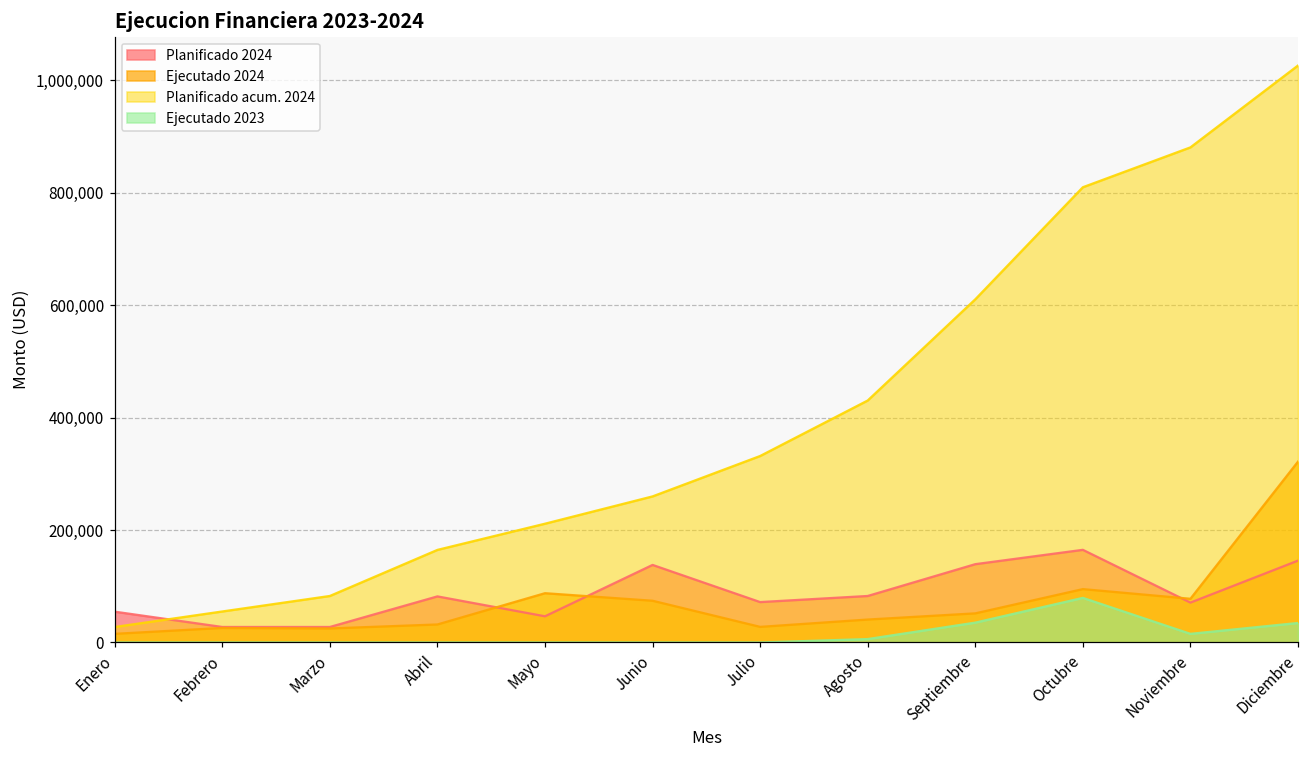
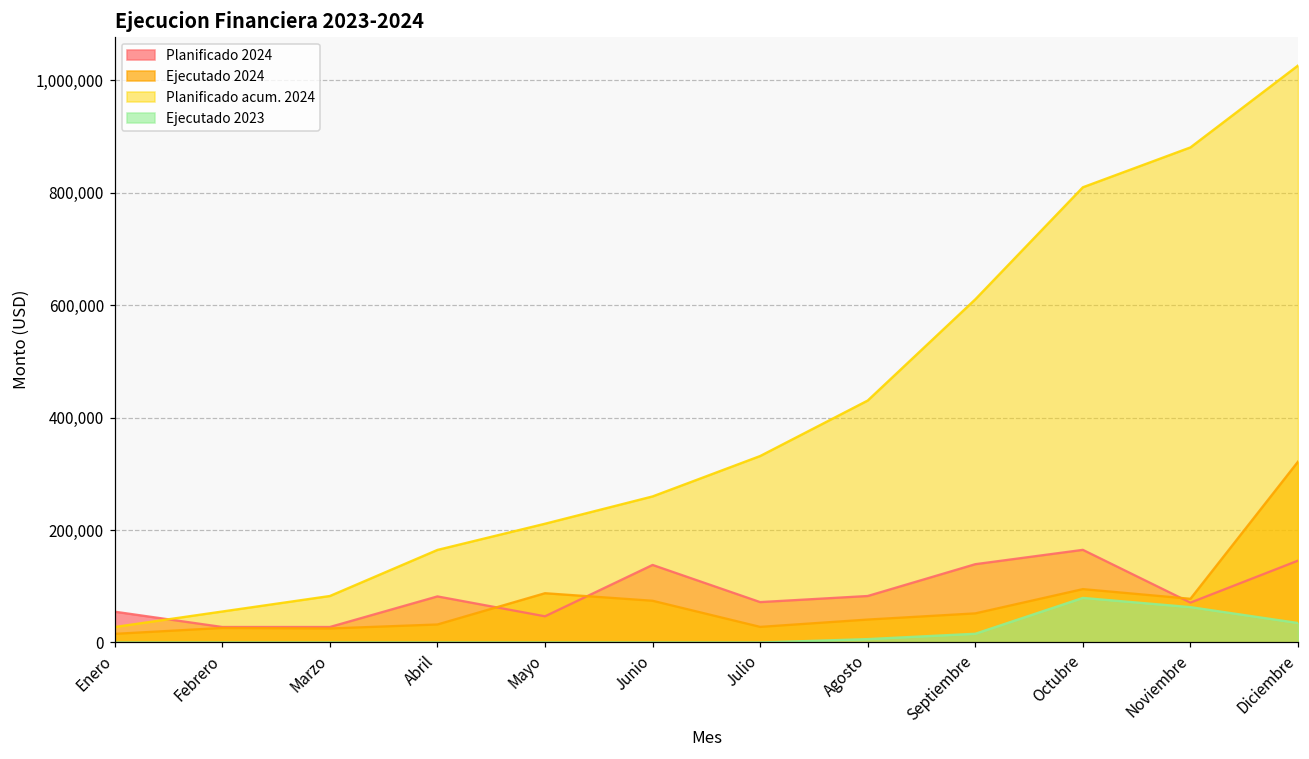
Ejecutado 2023, Septiembre: 40,000 -> 20,000
Ejecutado 2023, Noviembre: 20,000 -> 60,000
